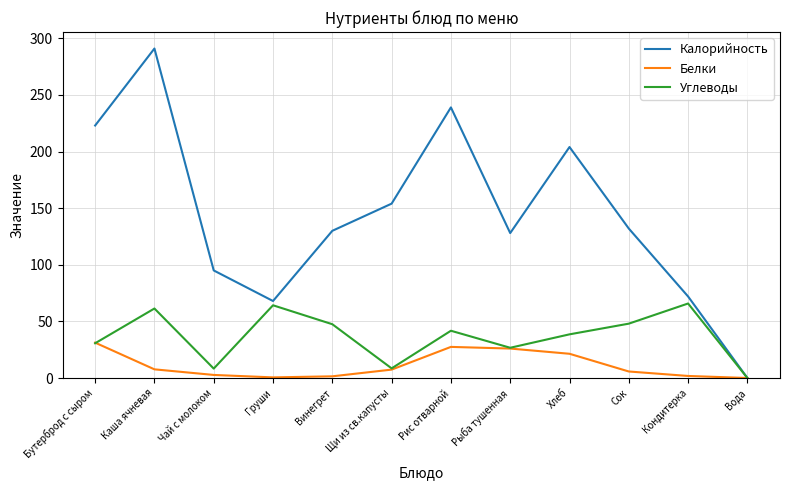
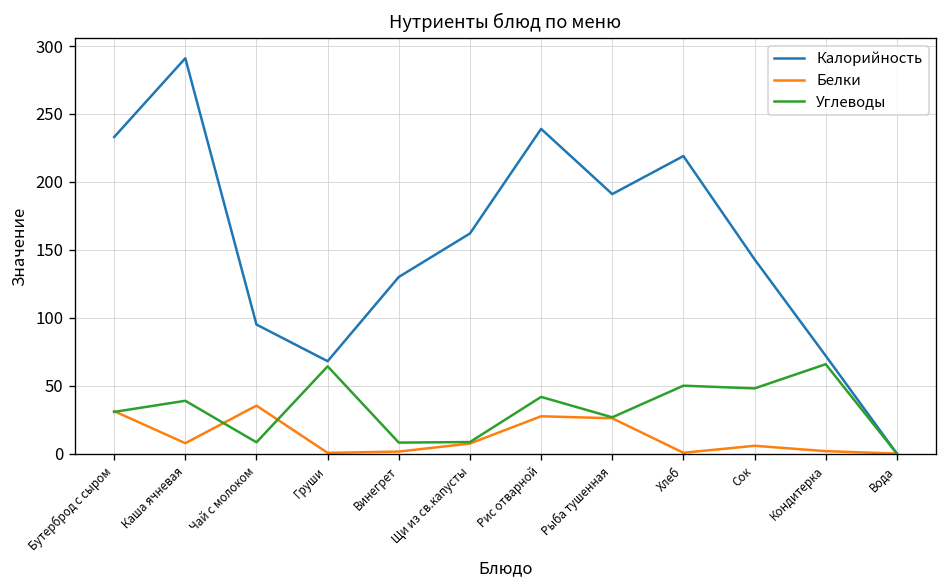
Калорийность, Бутерброд с сыром: 223 -> 233
Углеводы, Каша ячневая: 61 -> 39
Белки, Чай с молоком: 3 -> 35
Углеводы, Винегрет: 48 -> 8
Калорийность, Щи из св.капусты: 154 -> 162
Калорийность, Рыба тушенная: 128 -> 191
Калорийность, Хлеб: 204 -> 219
Белки, Хлеб: 21 -> 1
Углеводы, Хлеб: 39 -> 50
Калорийность, Сок: 132 -> 143
